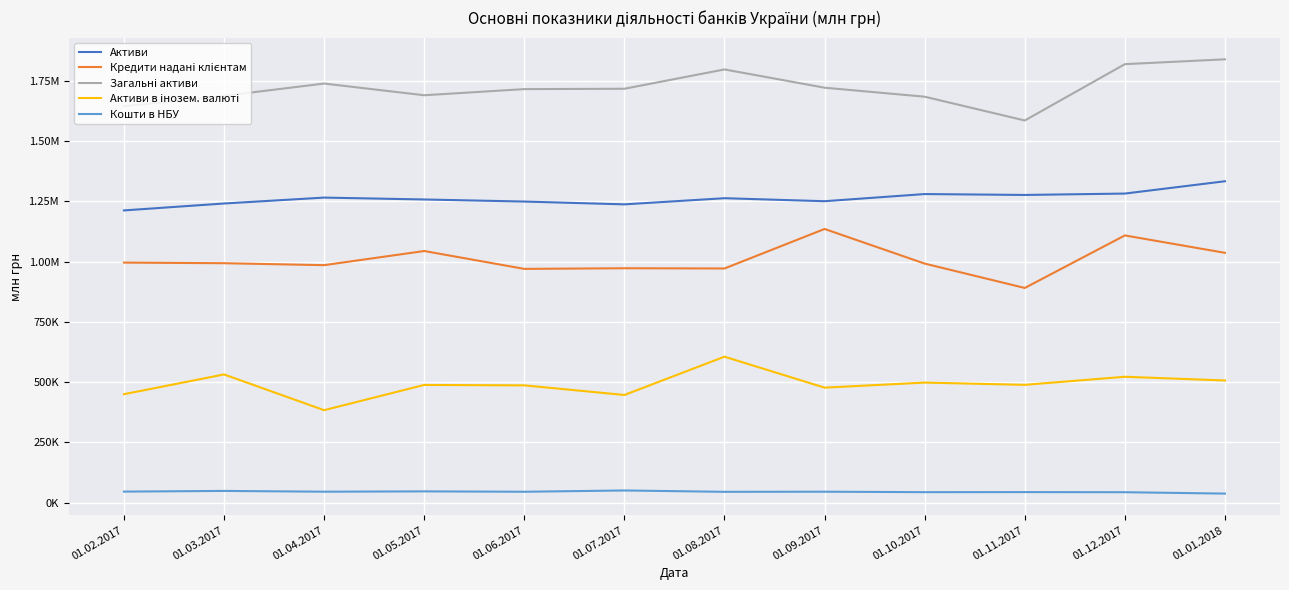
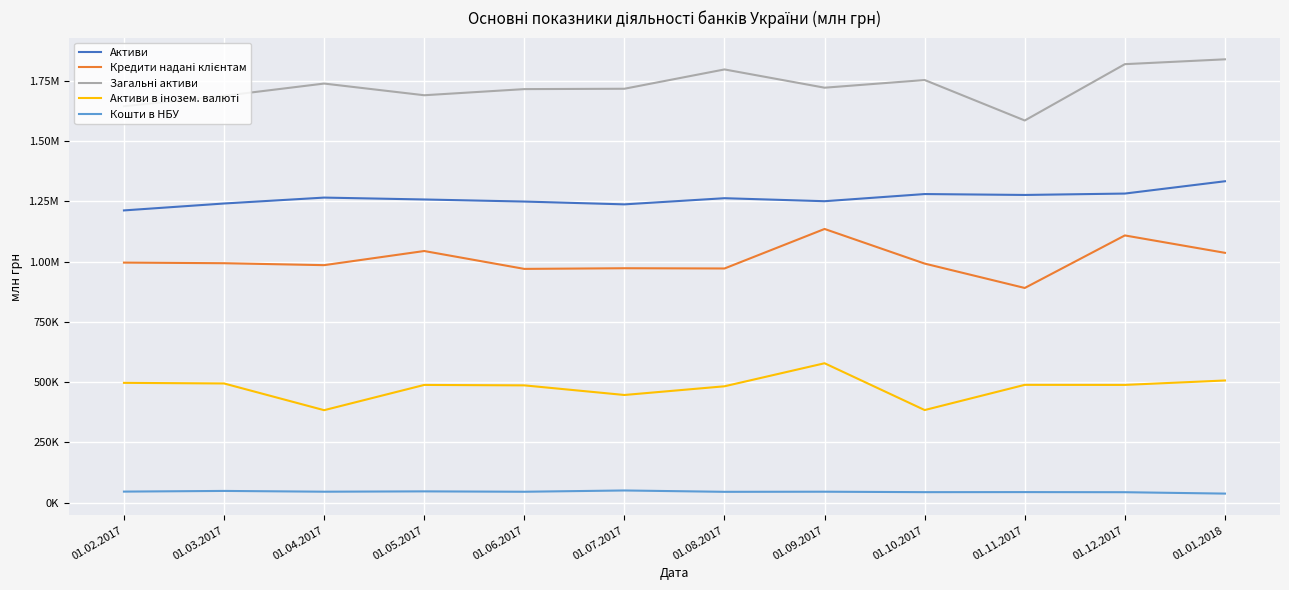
Активи в інозем. валюті, 01.02.2017: 450000 -> 500000
Активи в інозем. валюті, 01.03.2017: 530000 -> 490000
Активи в інозем. валюті, 01.08.2017: 610000 -> 480000
Активи в інозем. валюті, 01.09.2017: 480000 -> 580000
Загальні активи, 01.10.2017: 1680000 -> 1750000
Активи в інозем. валюті, 01.10.2017: 500000 -> 380000
Активи в інозем. валюті, 01.12.2017: 520000 -> 490000
